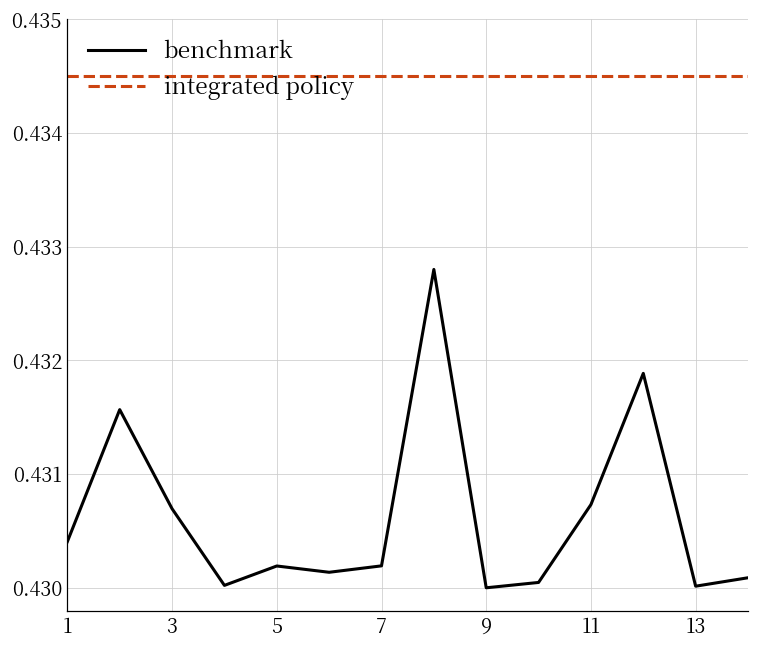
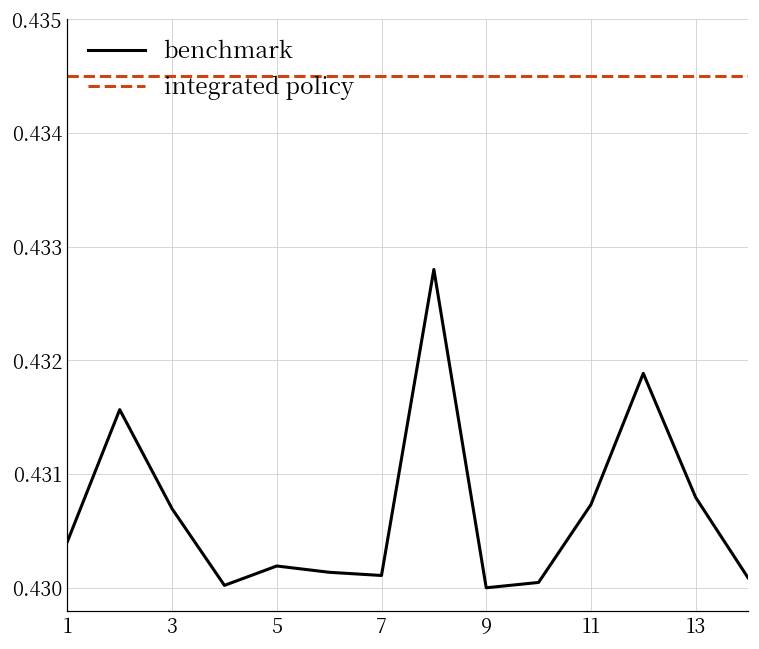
benchmark, 7: 0.43019 -> 0.43011
benchmark, 13: 0.43001 -> 0.43080
